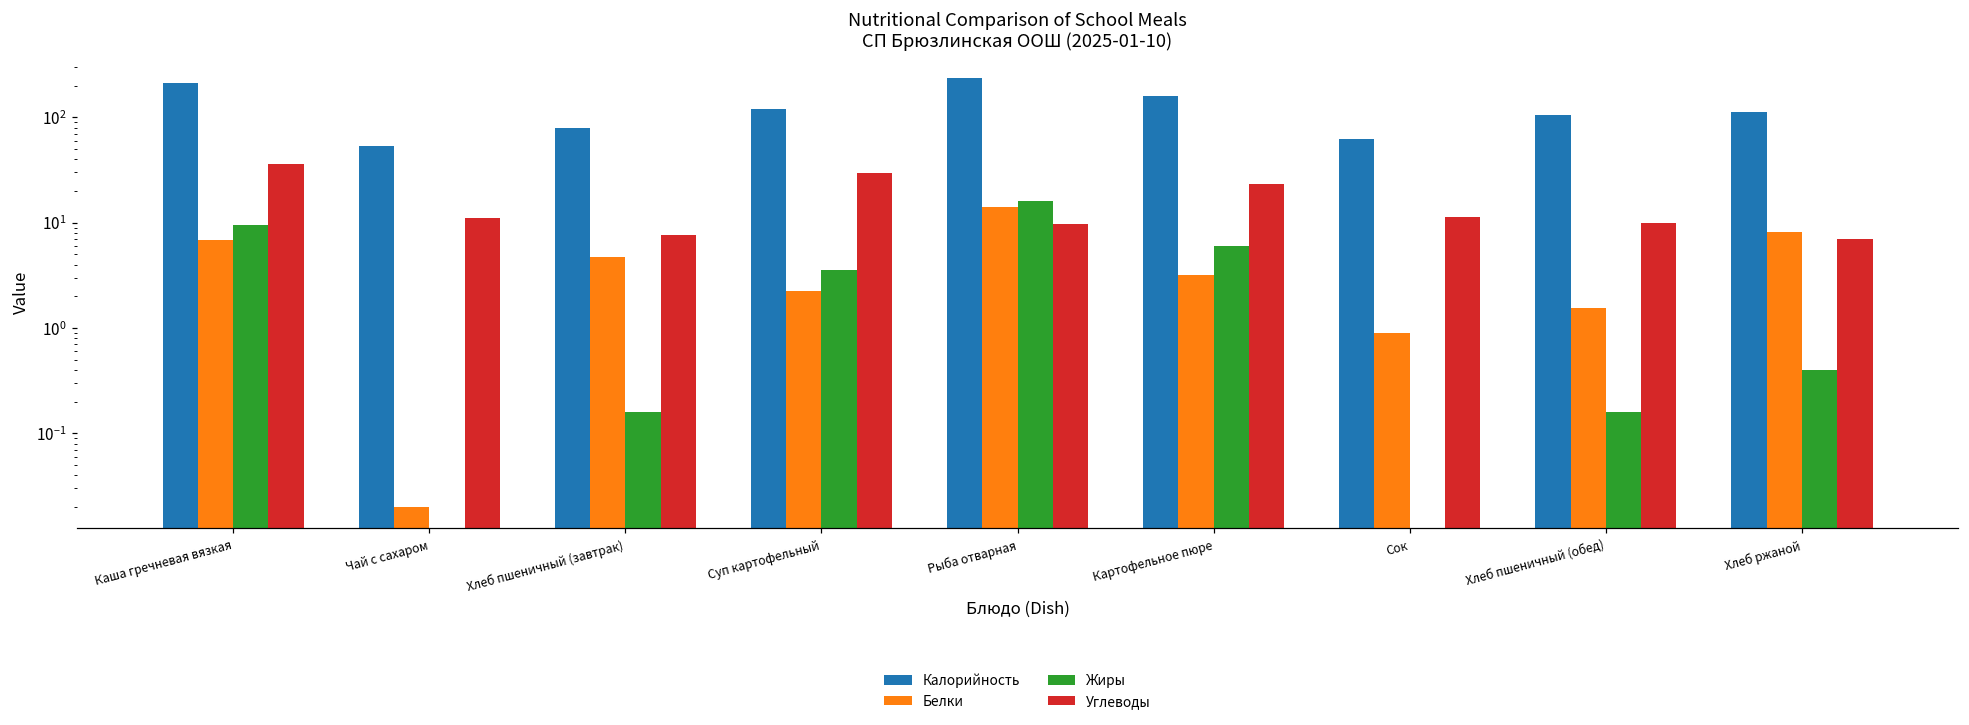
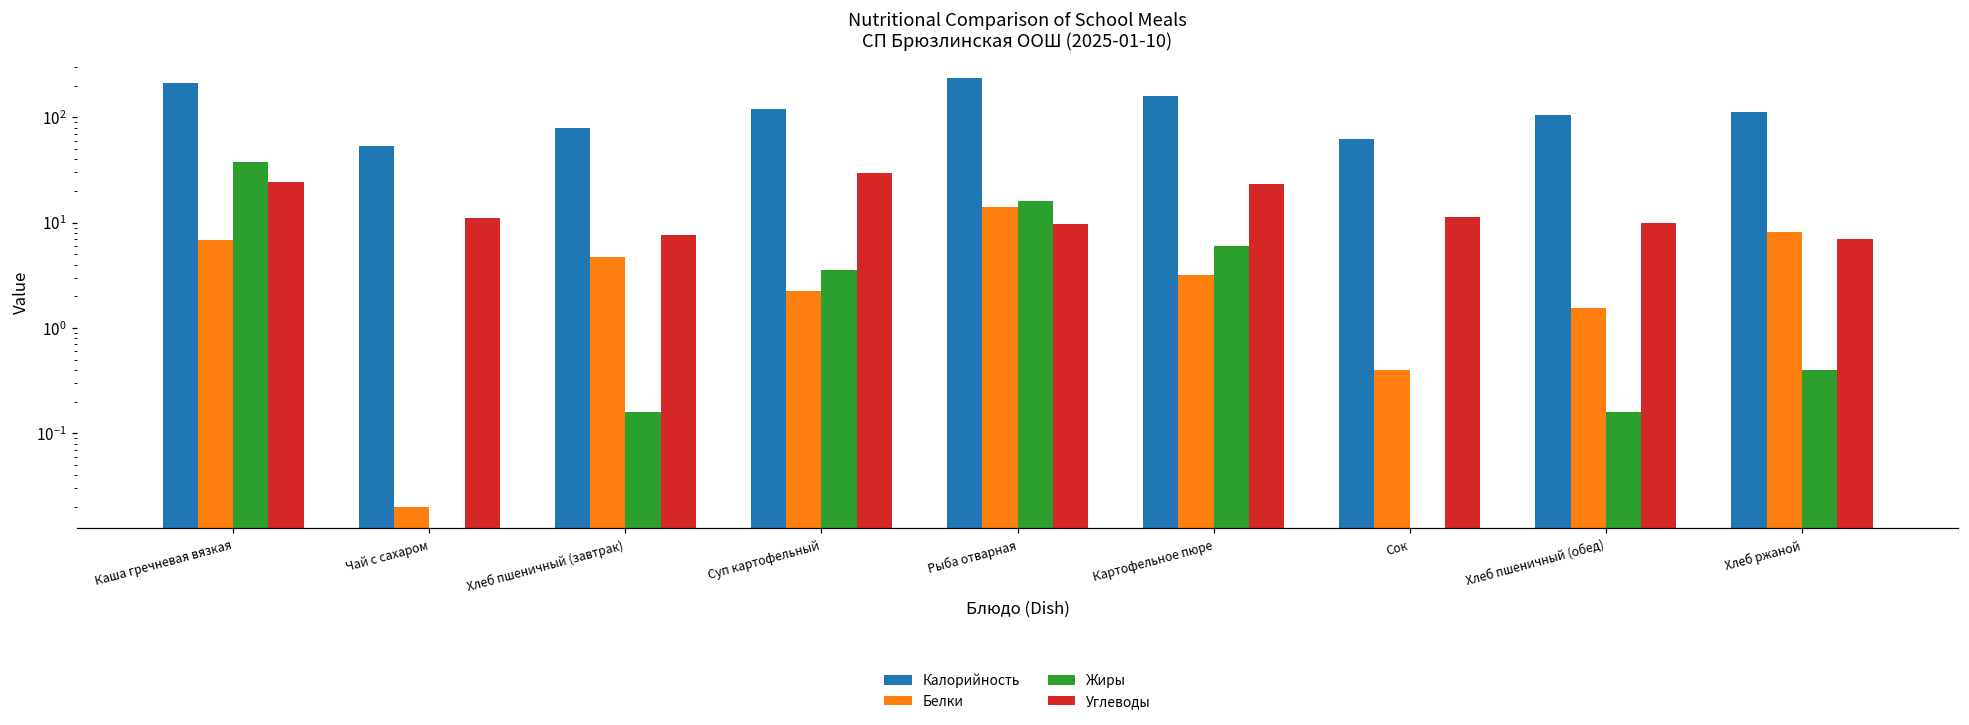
Жиры, Каша гречневая вязкая: 10 -> 38
Углеводы, Каша гречневая вязкая: 36 -> 24
Белки, Сок: 0.9 -> 0.4
